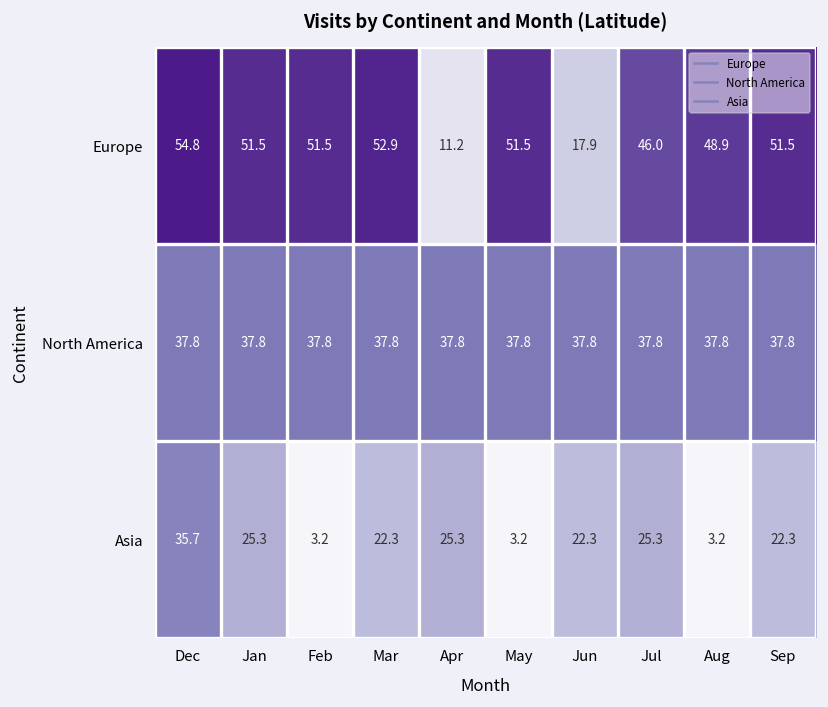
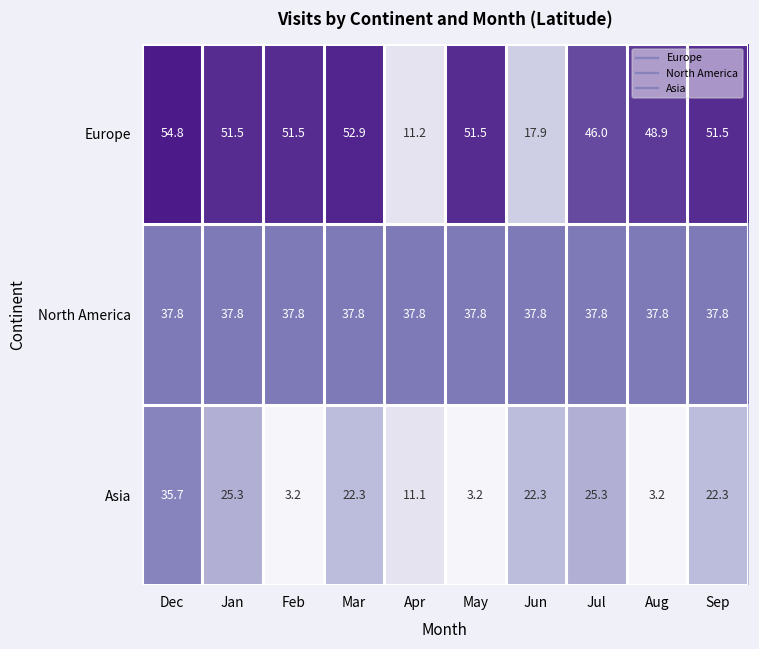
Asia, Apr: 25.3 -> 11.1
